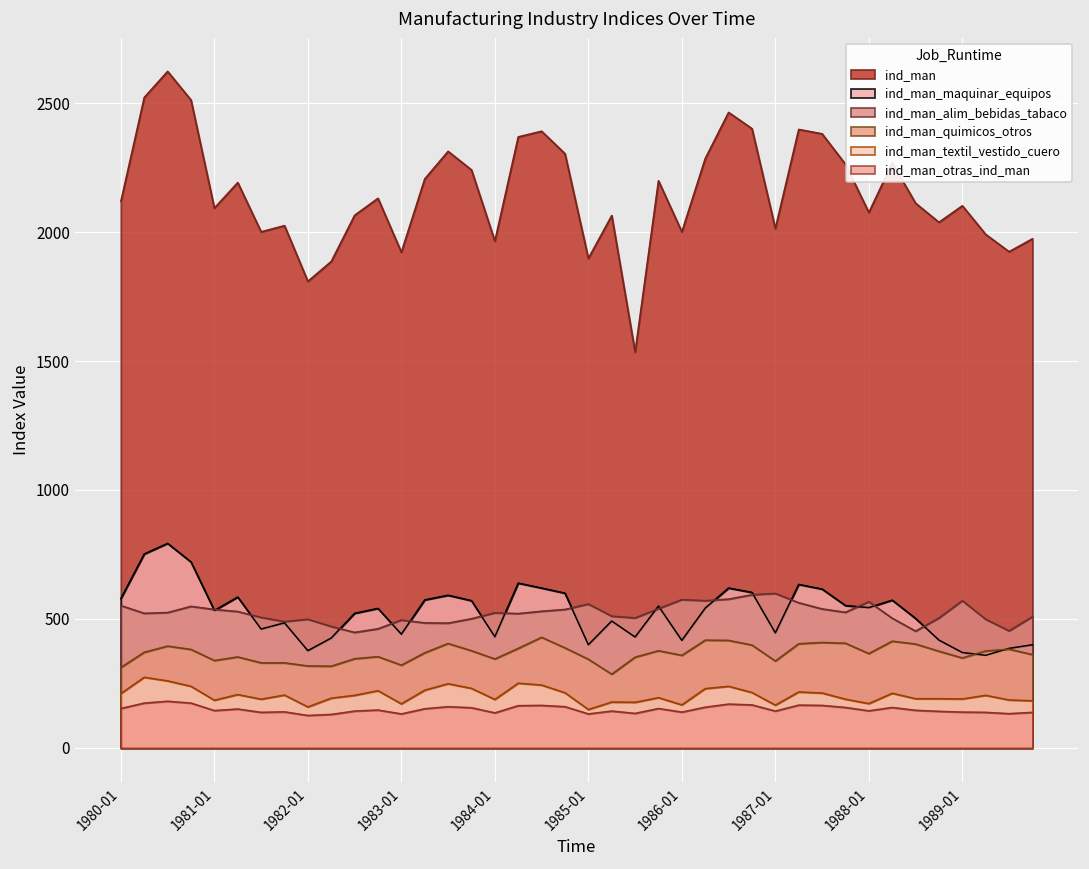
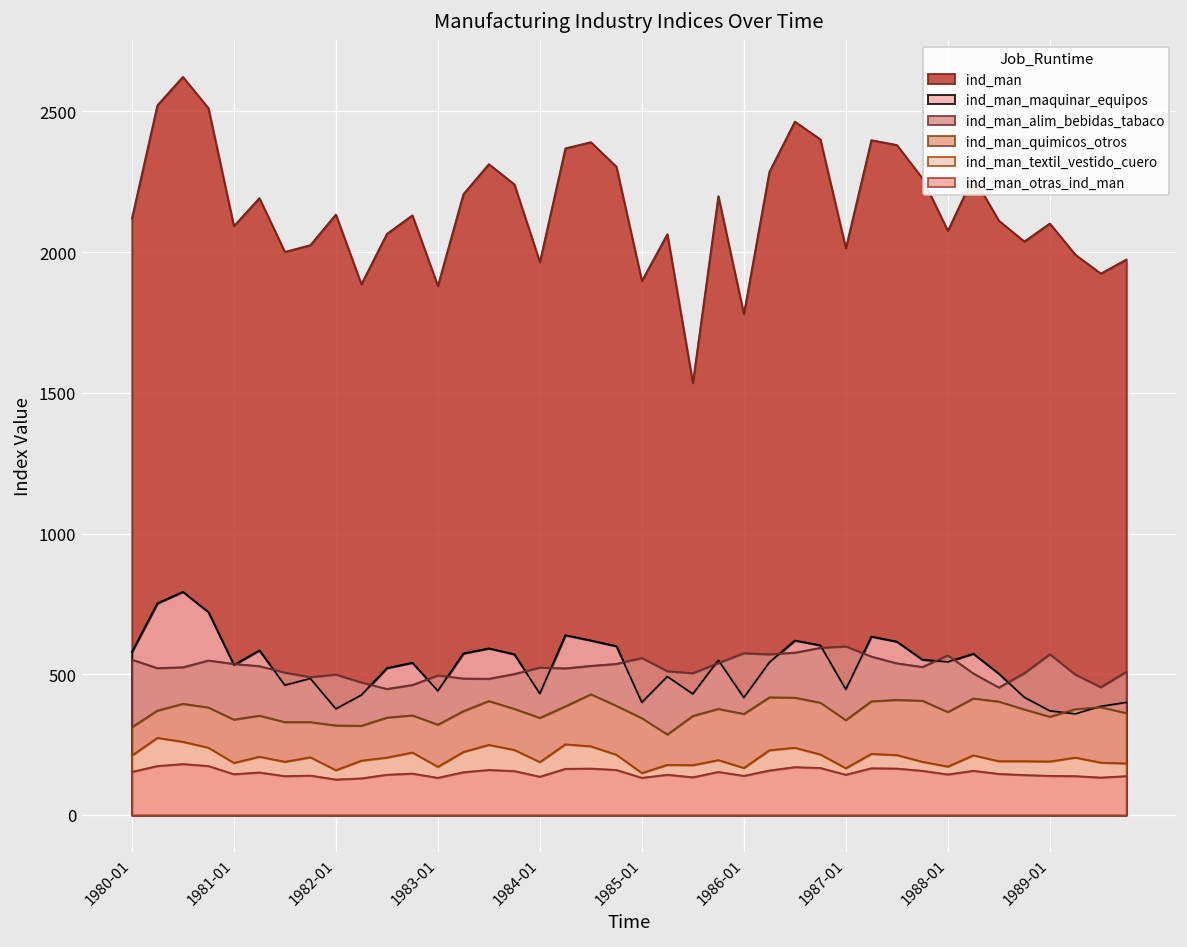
ind_man, 1982-01: 1810 -> 2130
ind_man, 1983-01: 1920 -> 1880
ind_man, 1986-01: 2000 -> 1780
